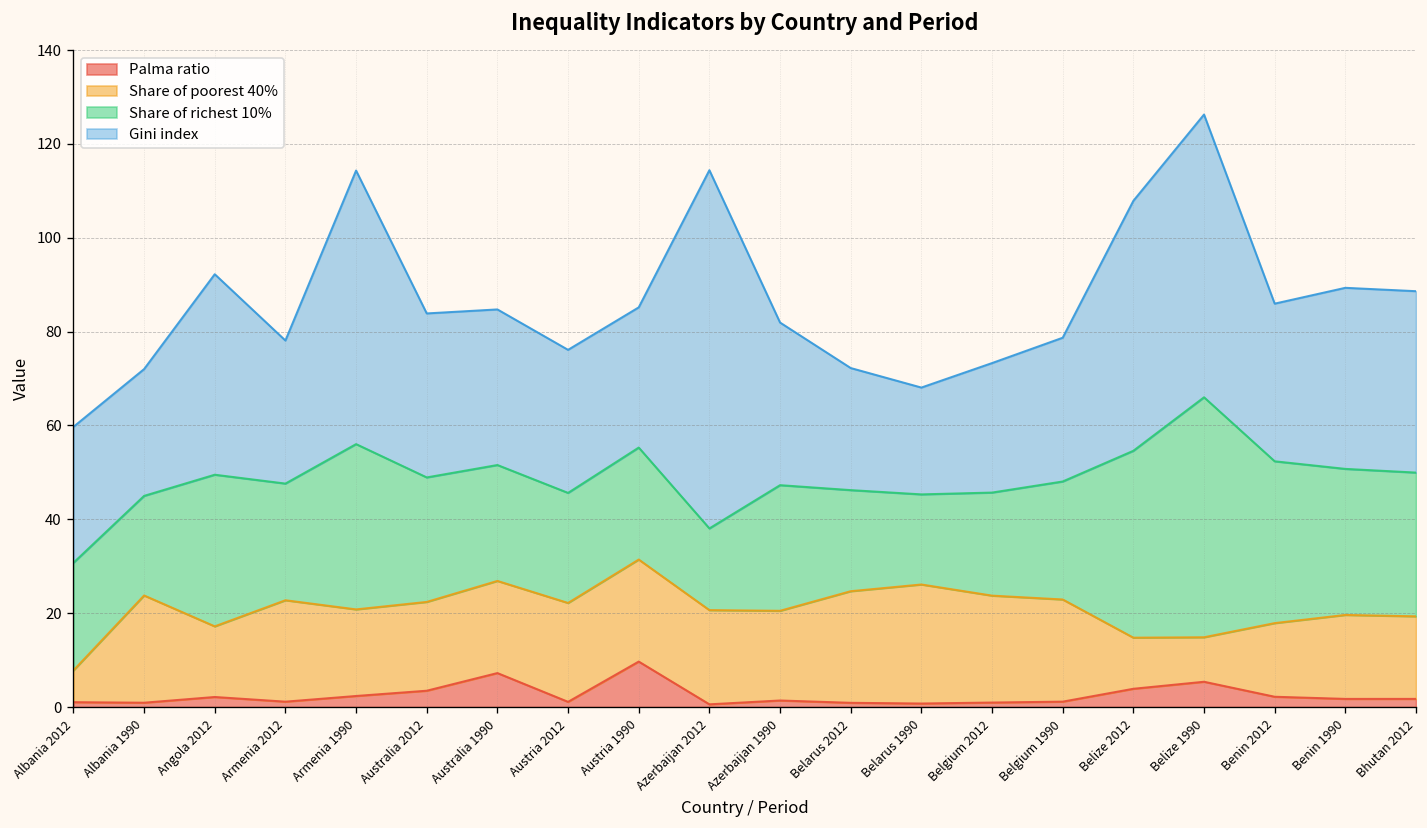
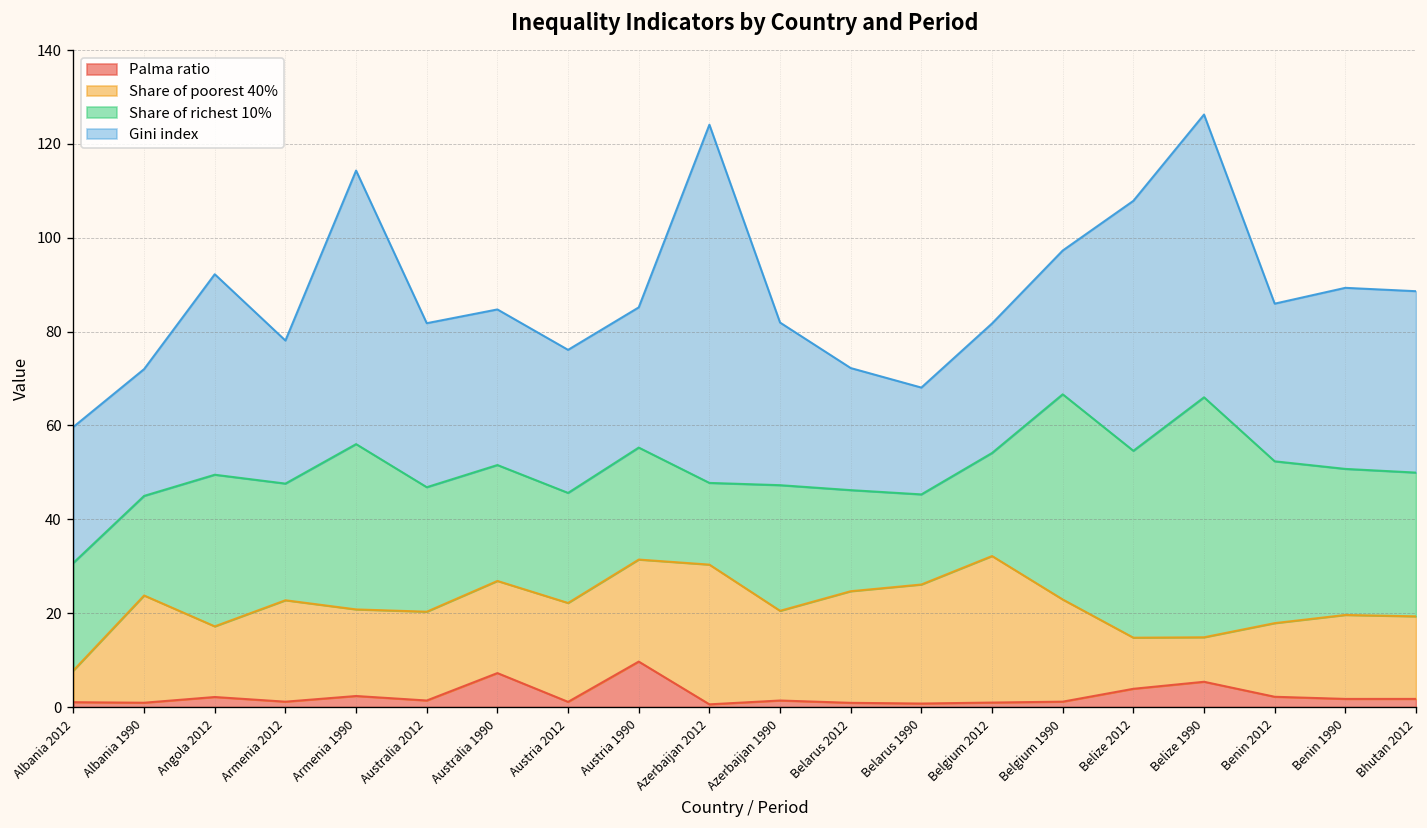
Palma ratio, Australia 2012: 3 -> 1
Share of poorest 40%, Azerbaijan 2012: 20 -> 30
Share of poorest 40%, Belgium 2012: 23 -> 31
Share of richest 10%, Belgium 1990: 25 -> 44
